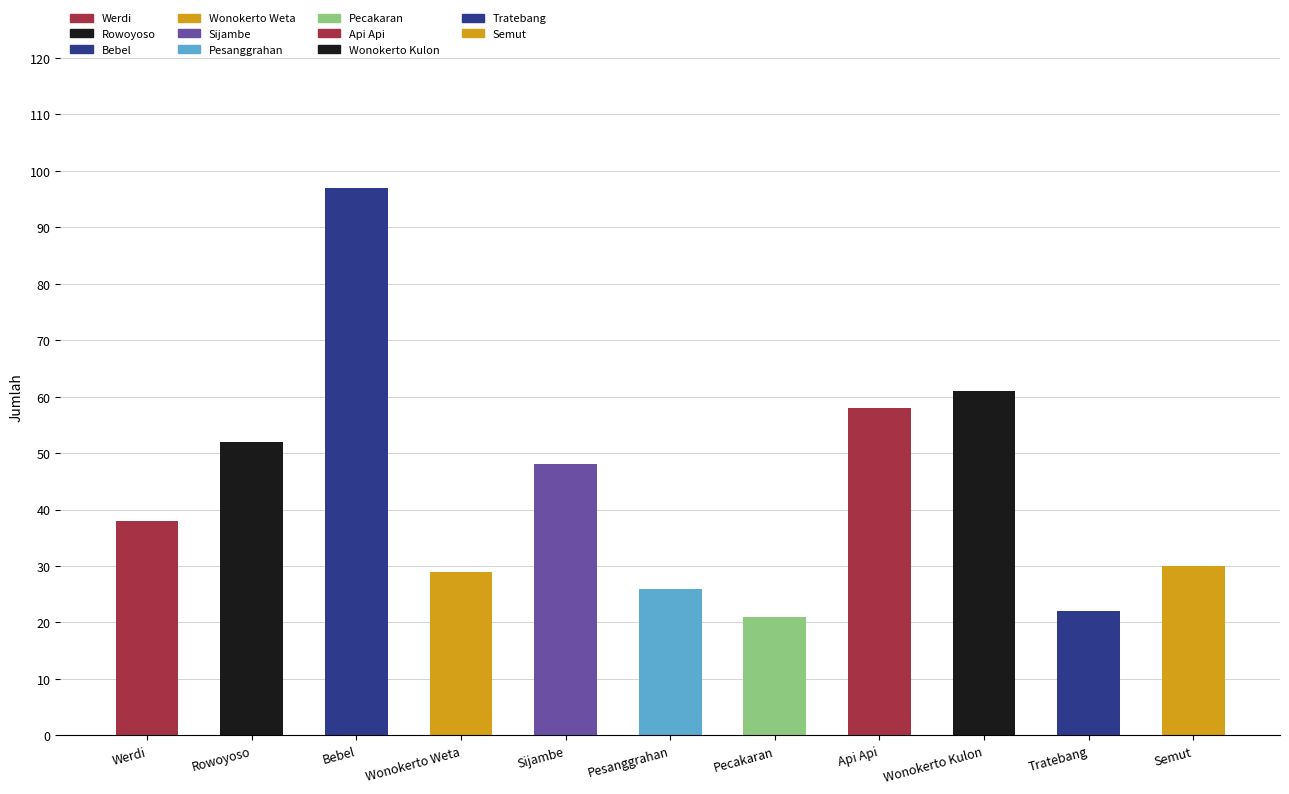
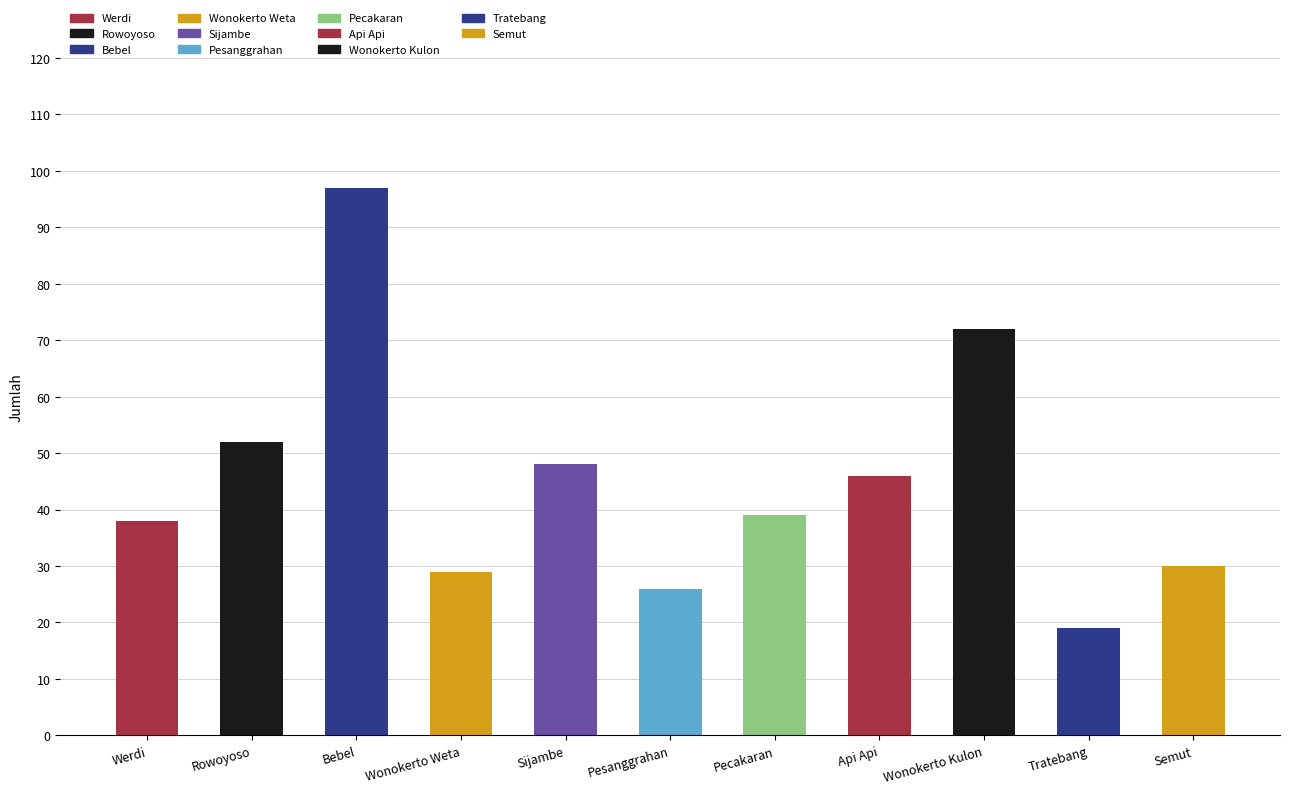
Pecakaran: 21 -> 39
Api Api: 58 -> 46
Wonokerto Kulon: 61 -> 72
Tratebang: 22 -> 19
